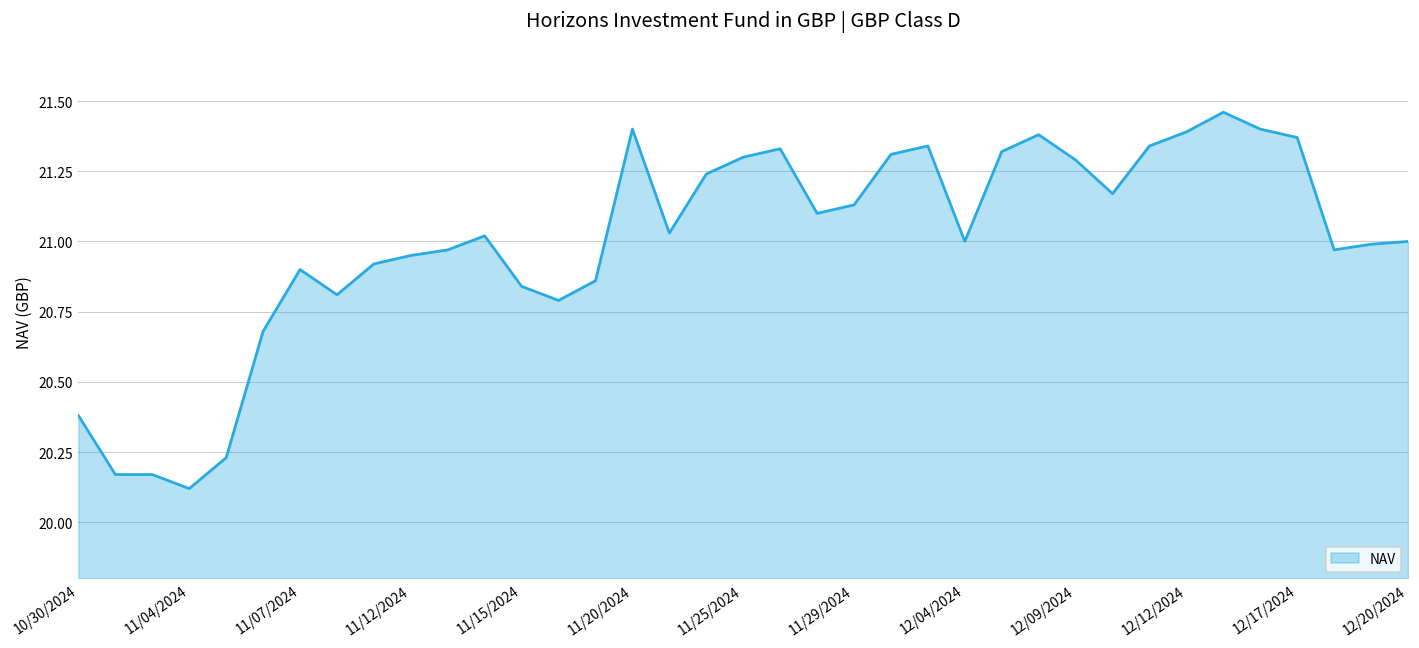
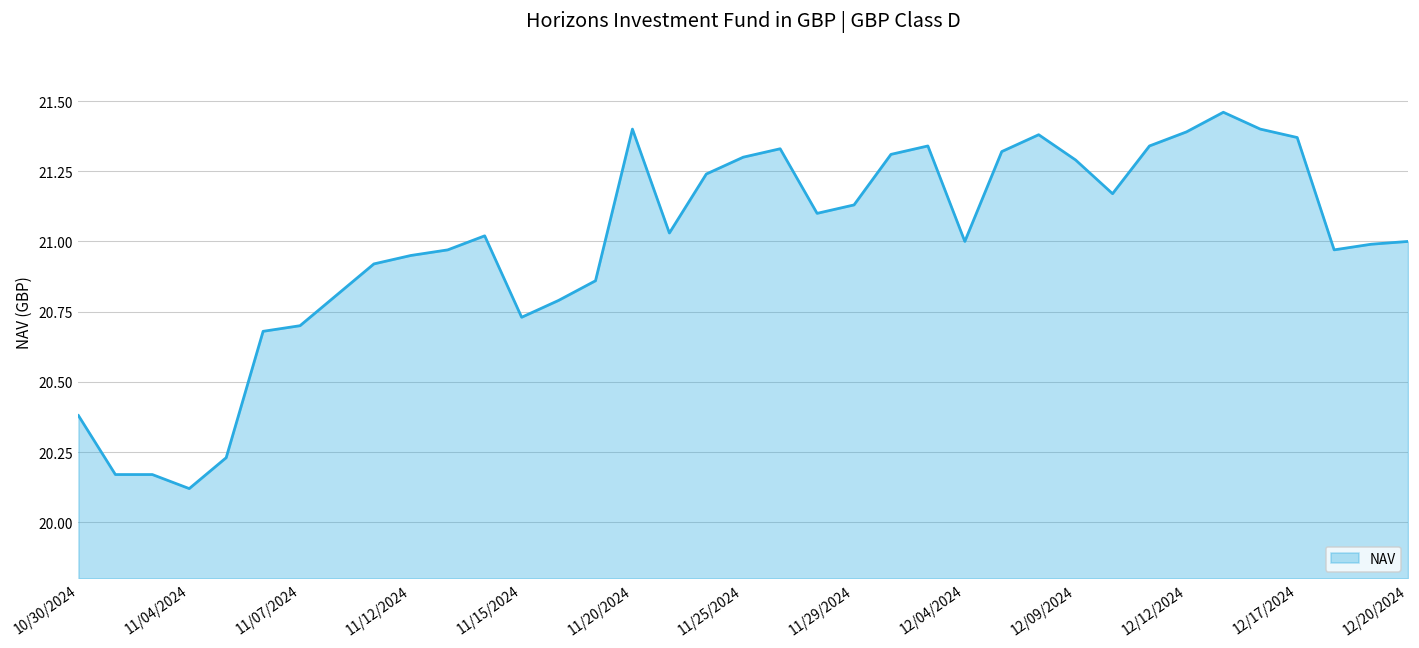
11/07/2024: 20.9 -> 20.7
11/15/2024: 20.84 -> 20.73
